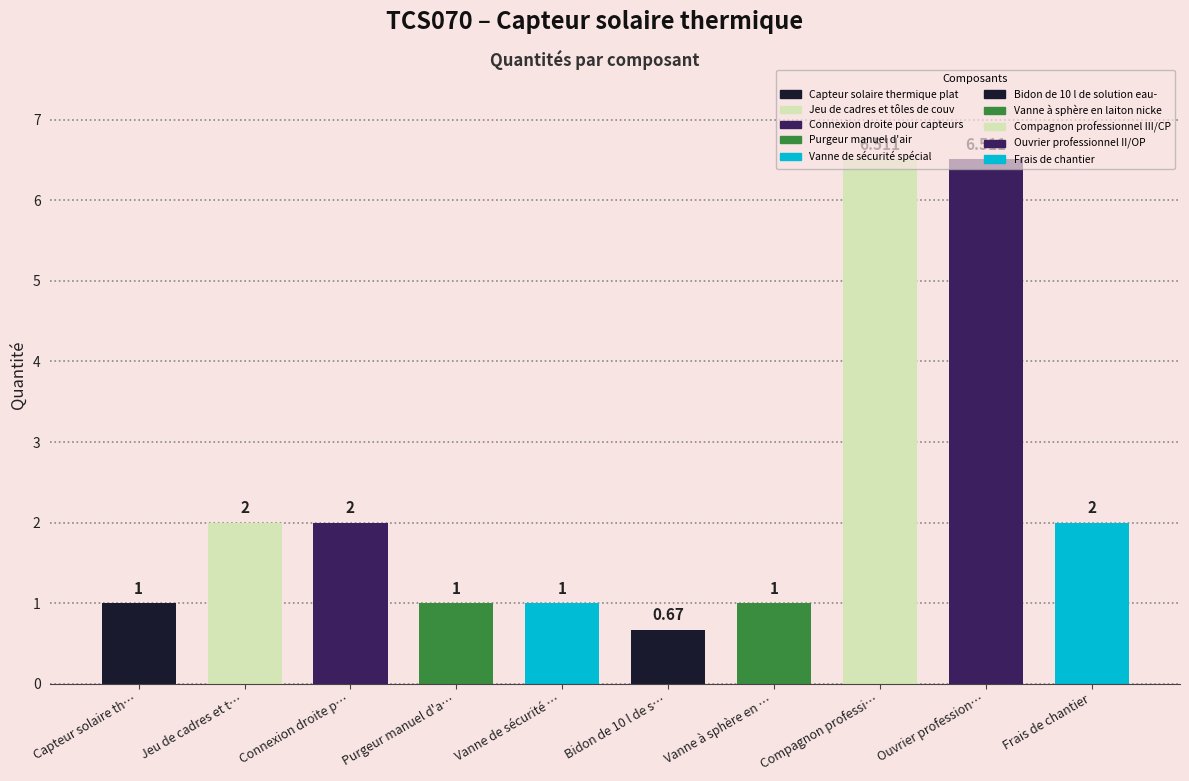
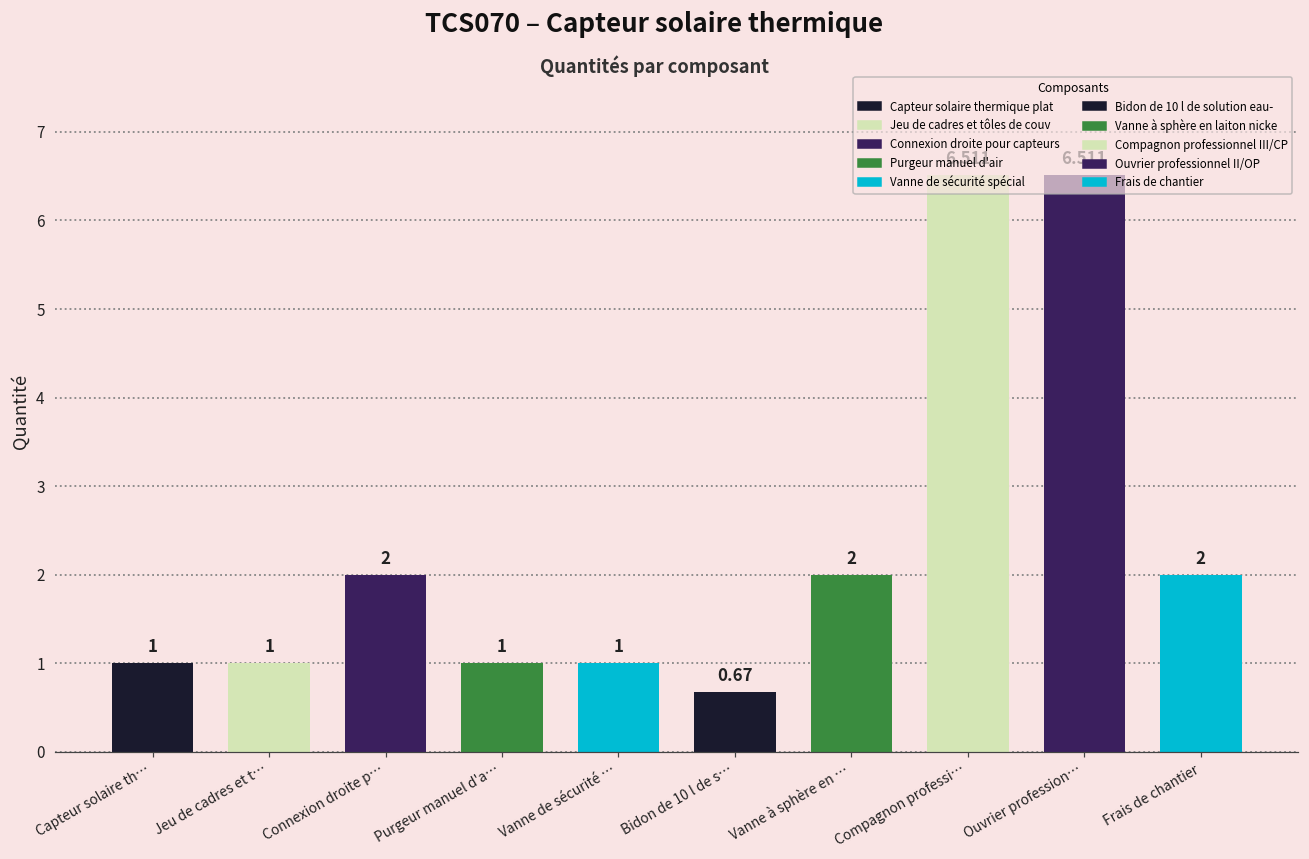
Jeu de cadres et t…: 2 -> 1
Vanne à sphère en …: 1 -> 2
